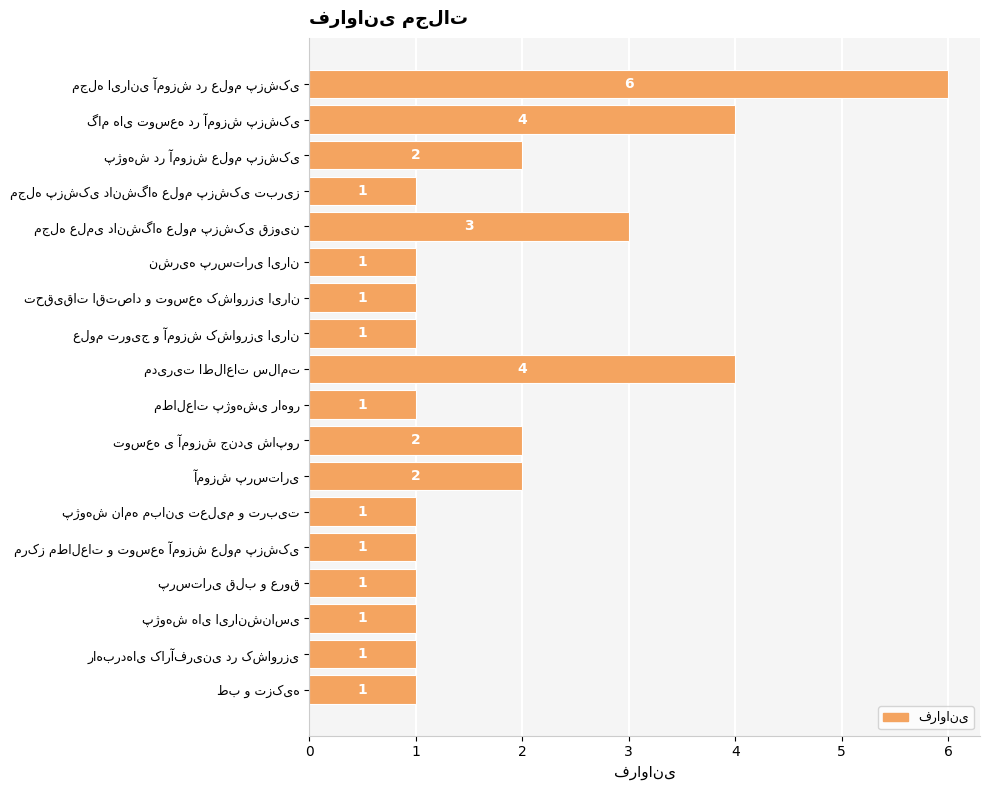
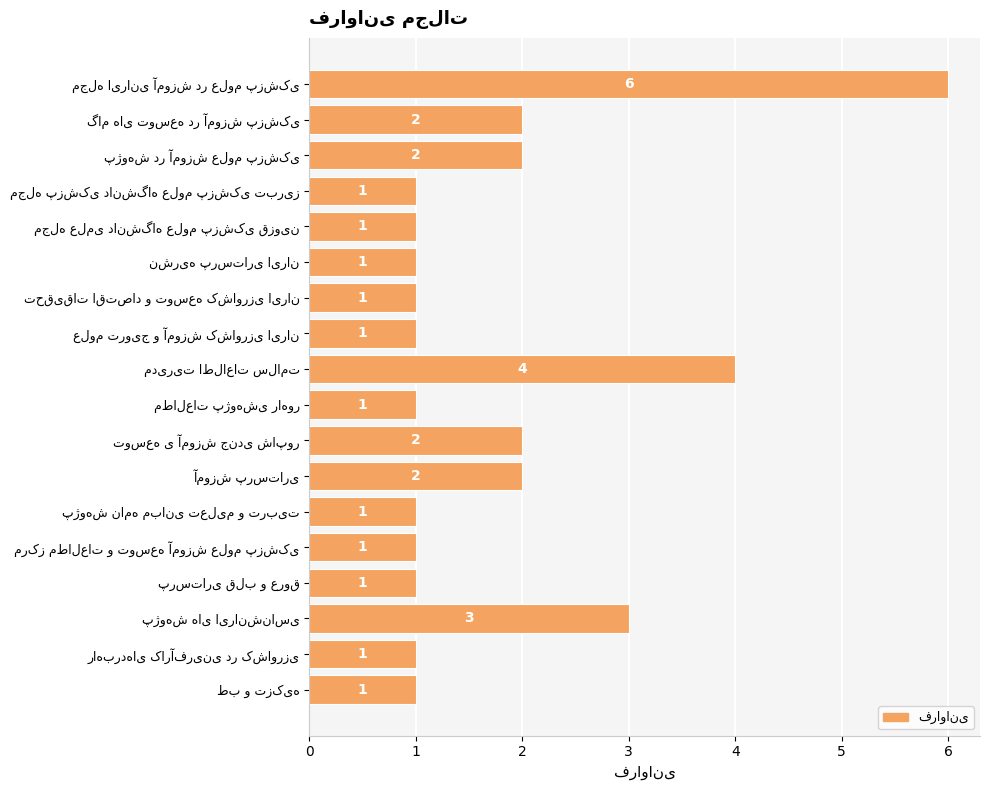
گام های توسعه در آموزش پزشکی: 4 -> 2
مجله علمی دانشگاه علوم پزشکی قزوین: 3 -> 1
پژوهش های ایرانشناسی: 1 -> 3
